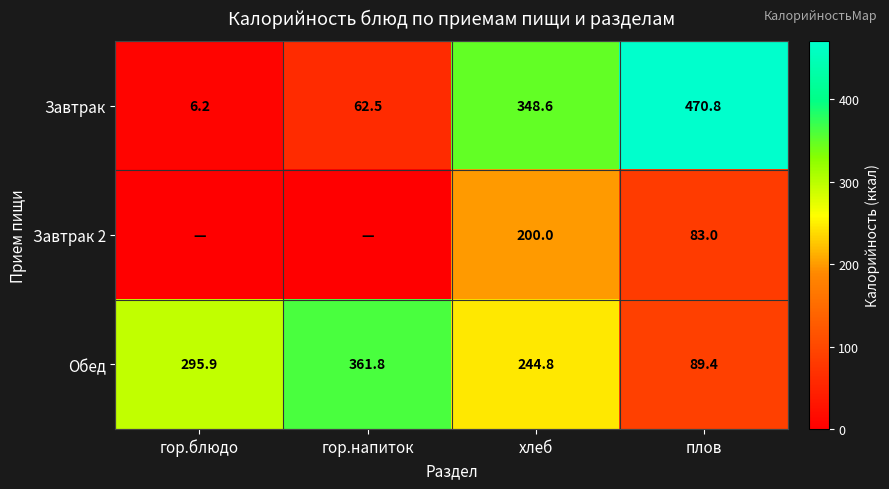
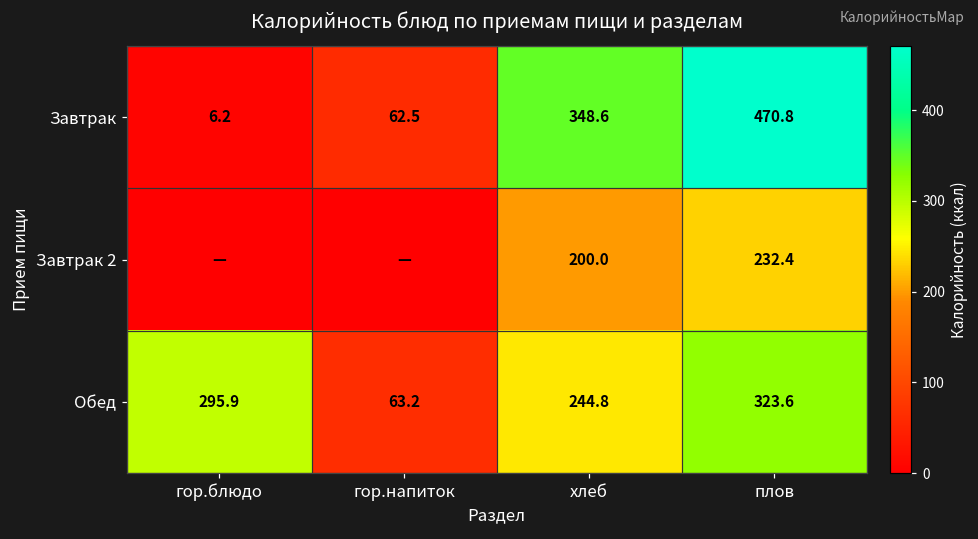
Завтрак 2, плов: 83.0 -> 232.4
Обед, гор.напиток: 361.8 -> 63.2
Обед, плов: 89.4 -> 323.6
